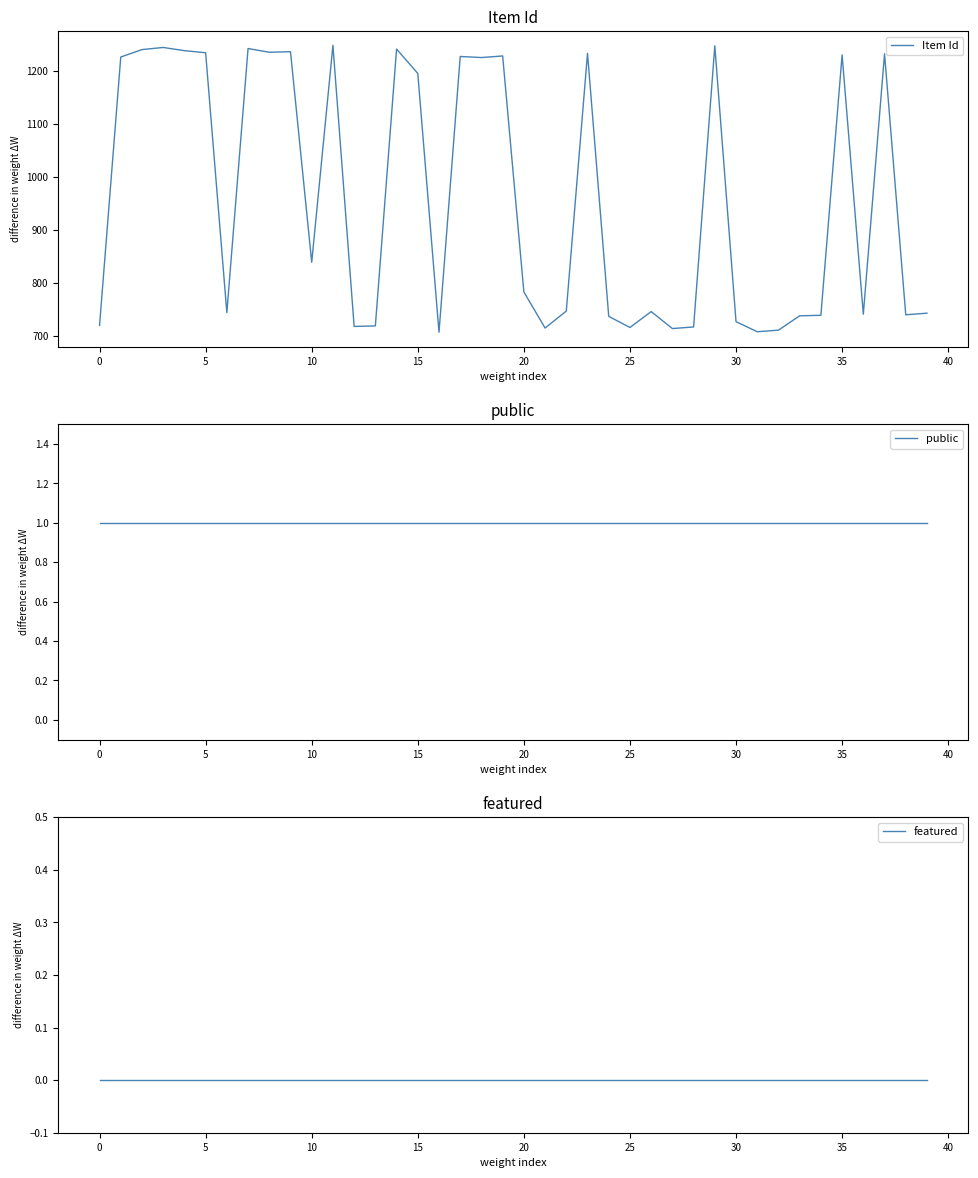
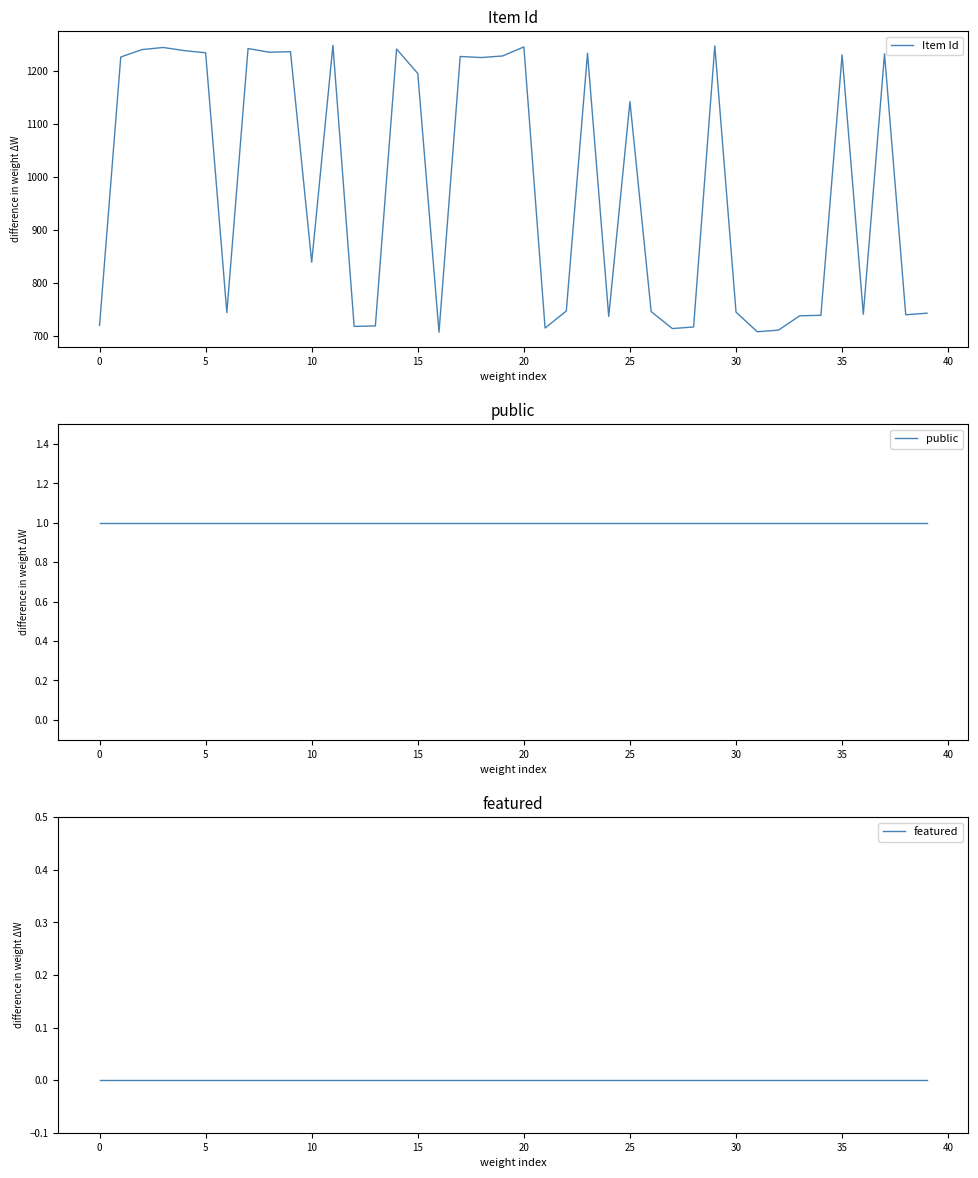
Item Id, 20: 780 -> 1250
Item Id, 25: 720 -> 1140
Item Id, 30: 730 -> 750
